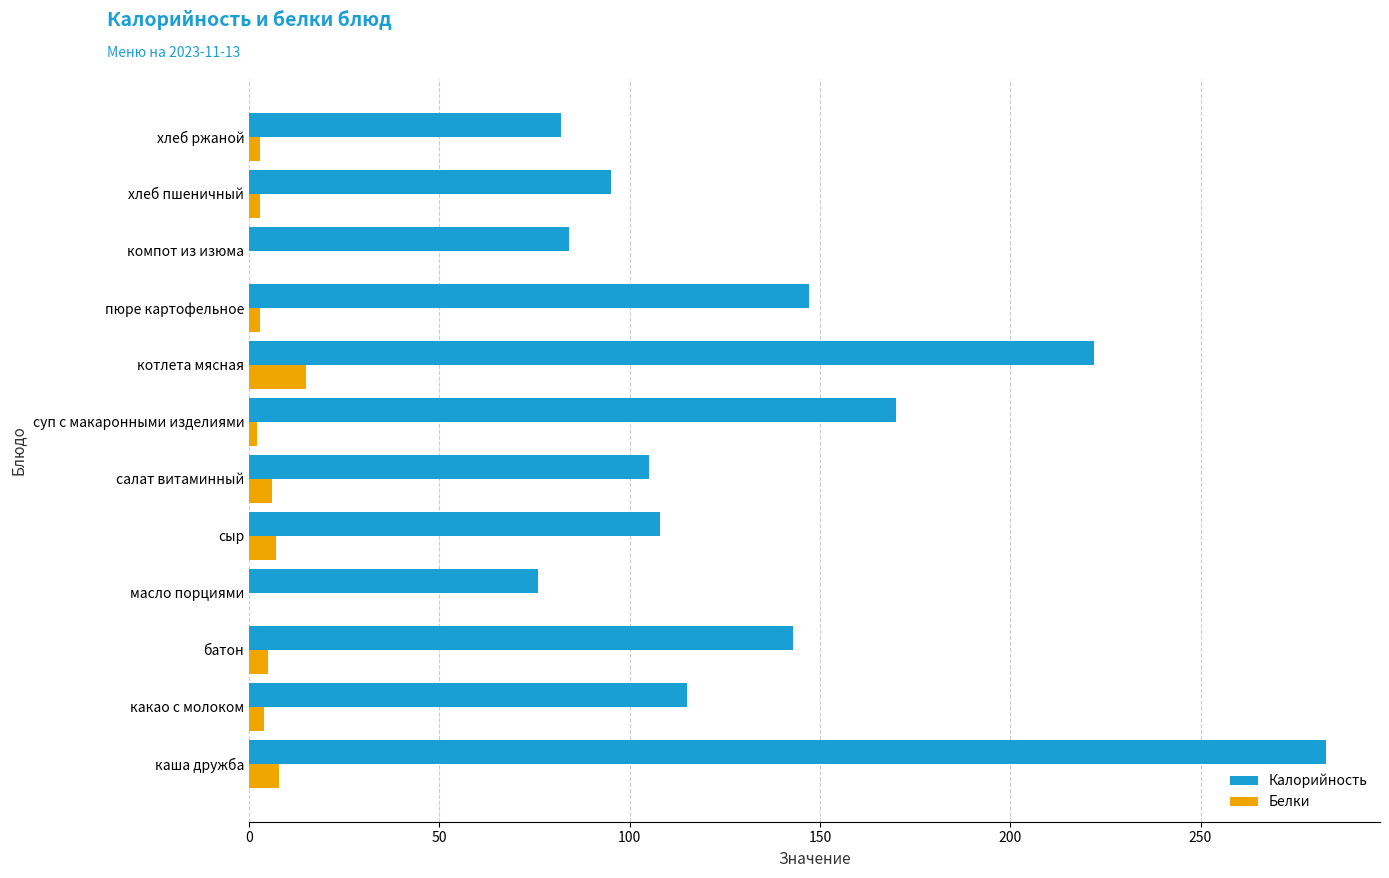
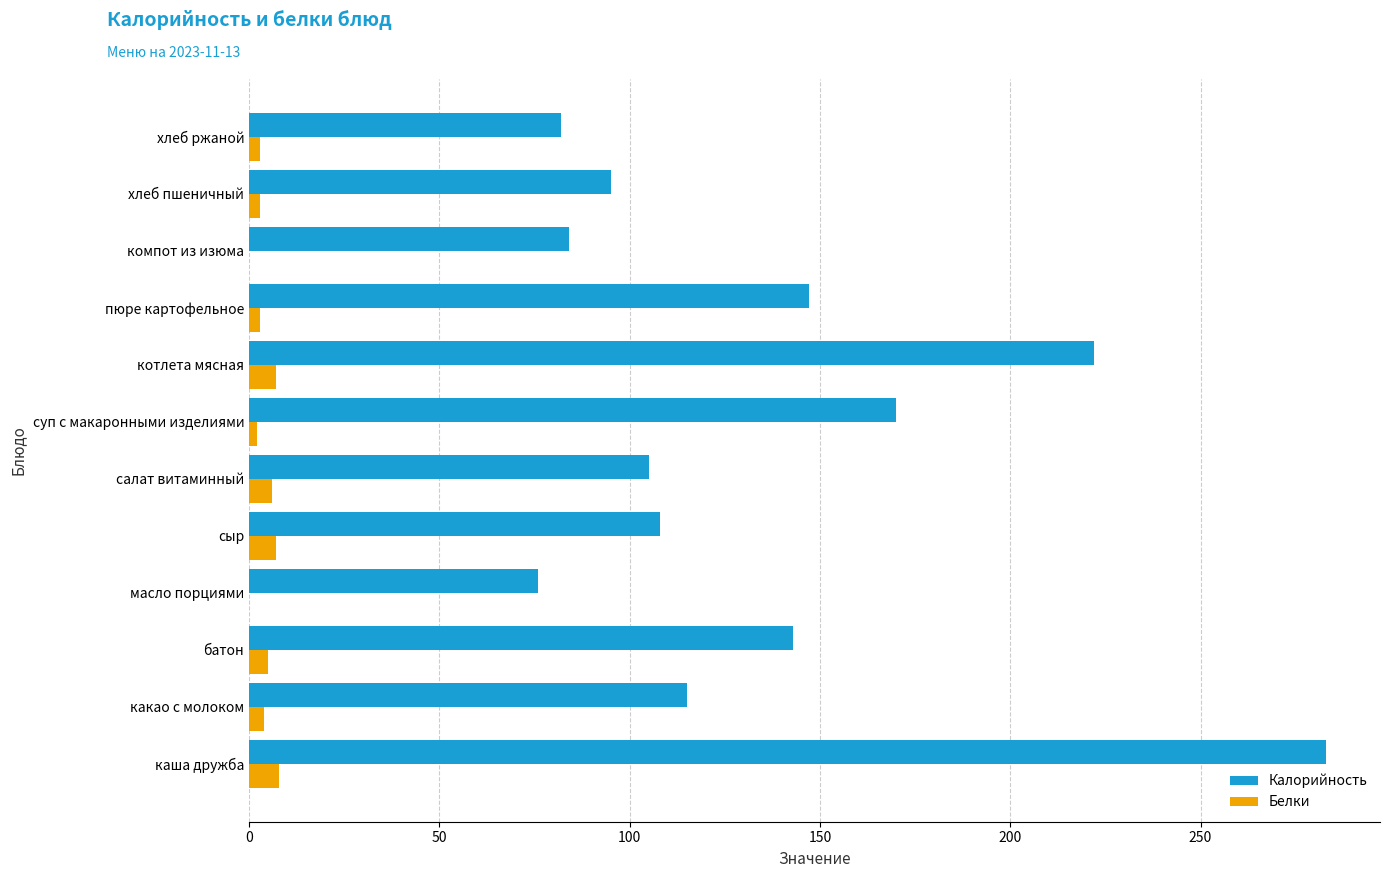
Белки, котлета мясная: 15 -> 7
